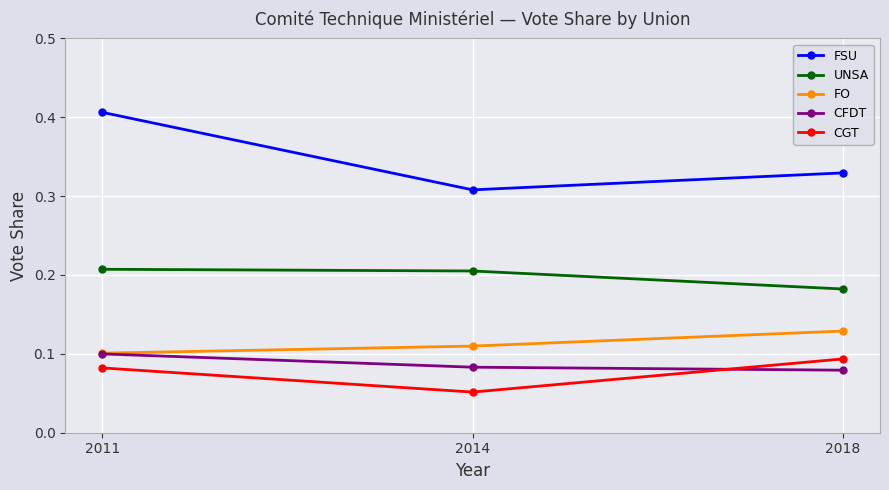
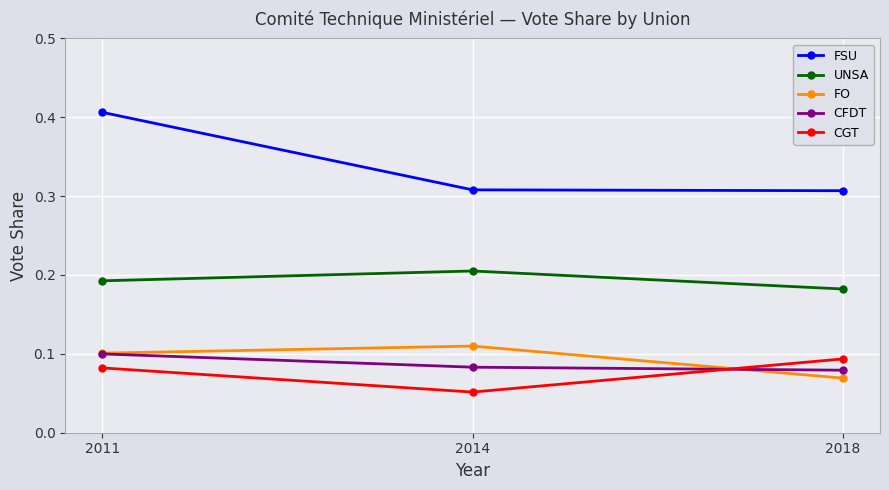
UNSA, 2011: 0.21 -> 0.19
FSU, 2018: 0.33 -> 0.31
FO, 2018: 0.13 -> 0.07
